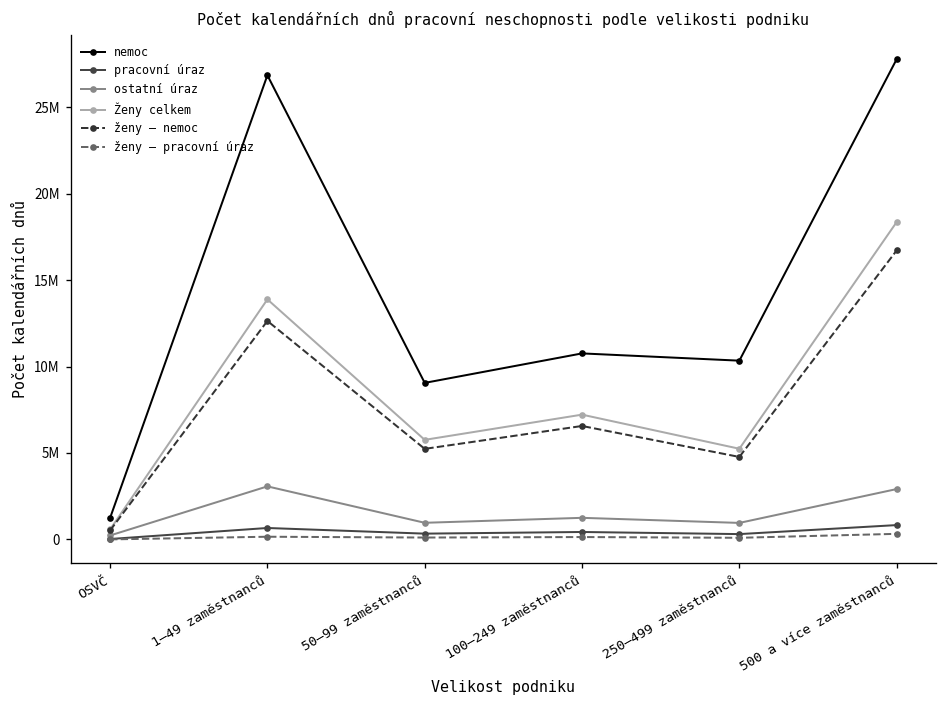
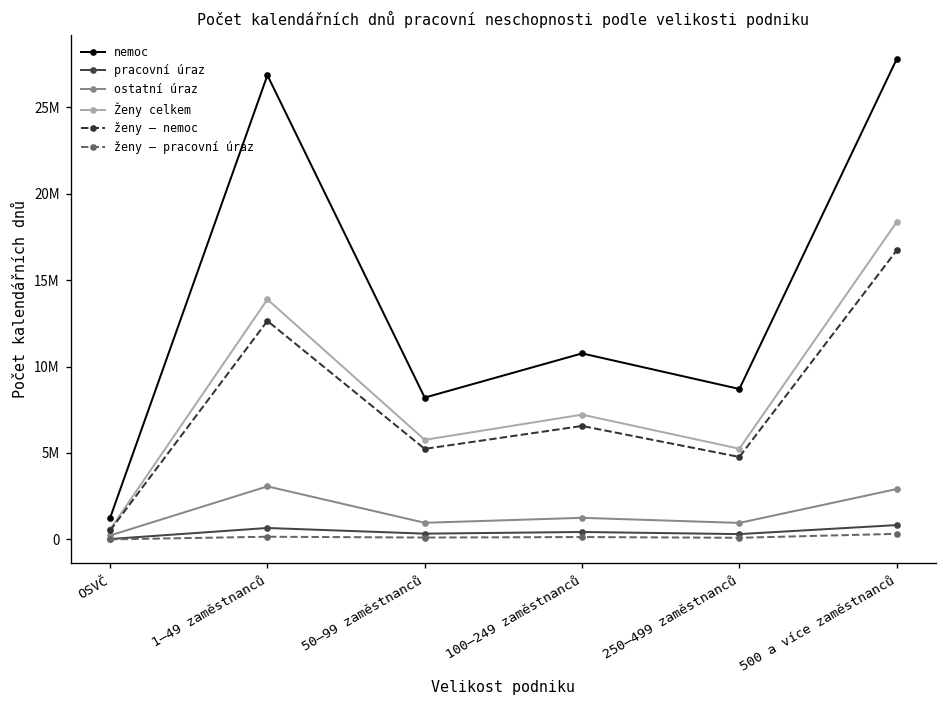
nemoc, 50–99 zaměstnanců: 9100000 -> 8200000
nemoc, 250–499 zaměstnanců: 10300000 -> 8700000
